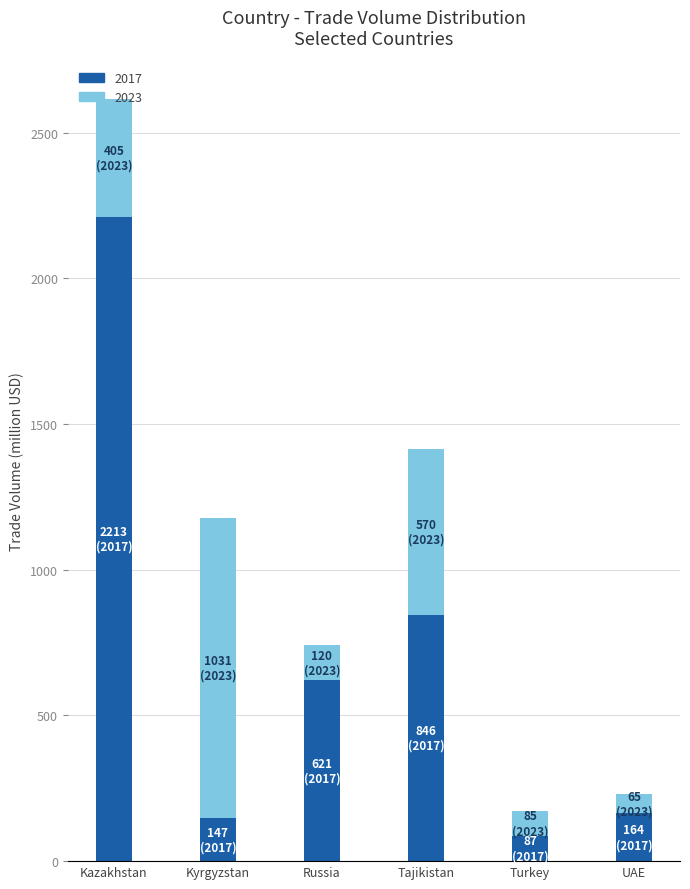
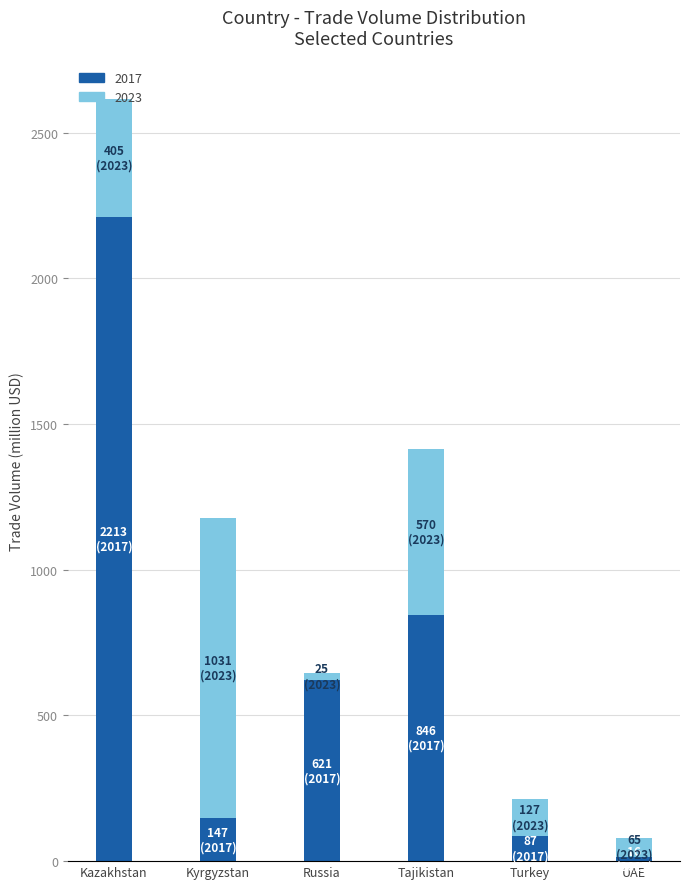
2023, Russia: 120 -> 25
2023, Turkey: 85 -> 127
2017, UAE: 164 -> 16
